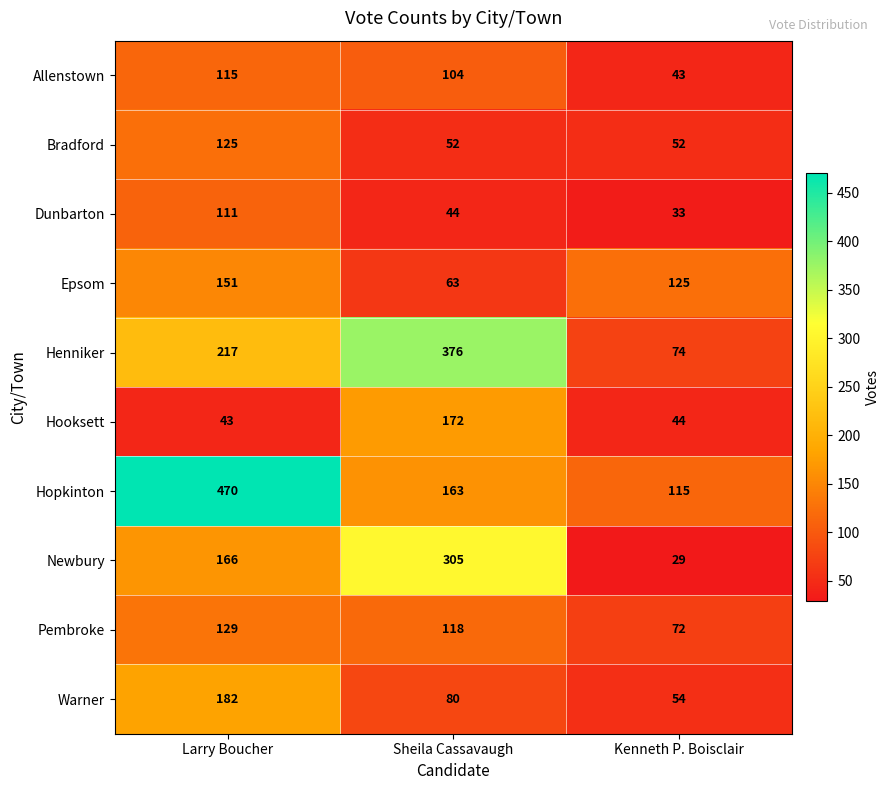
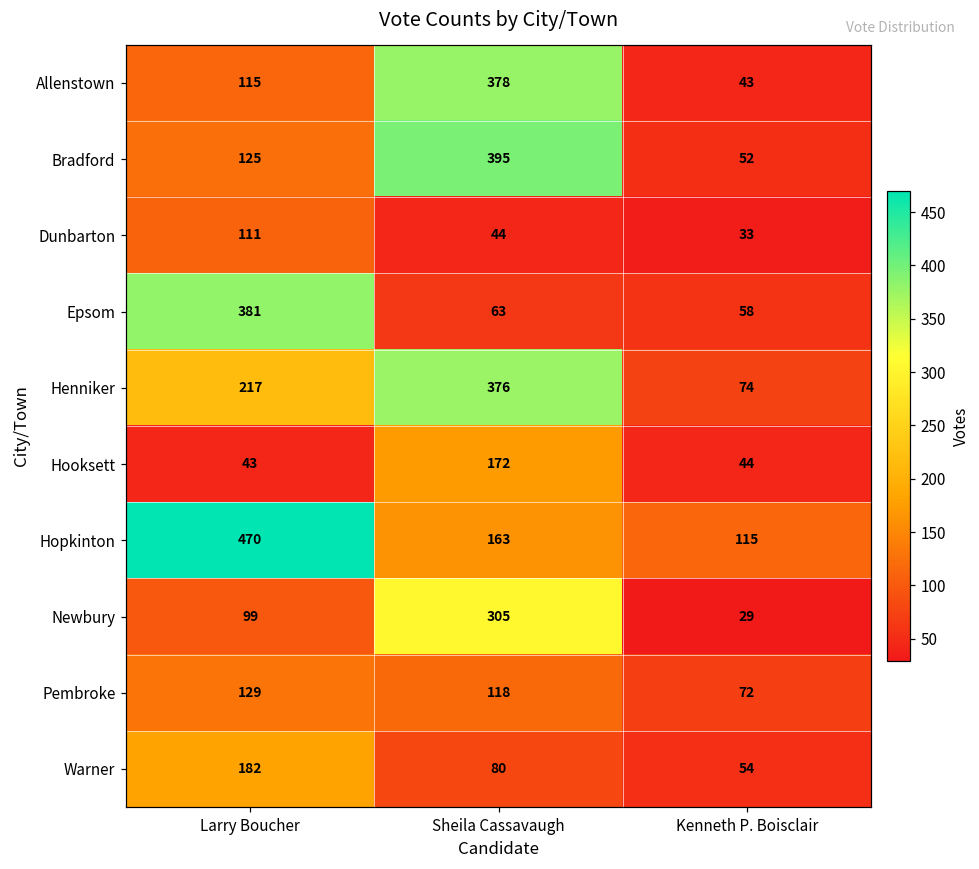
Allenstown, Sheila Cassavaugh: 104 -> 378
Bradford, Sheila Cassavaugh: 52 -> 395
Epsom, Larry Boucher: 151 -> 381
Epsom, Kenneth P. Boisclair: 125 -> 58
Newbury, Larry Boucher: 166 -> 99
